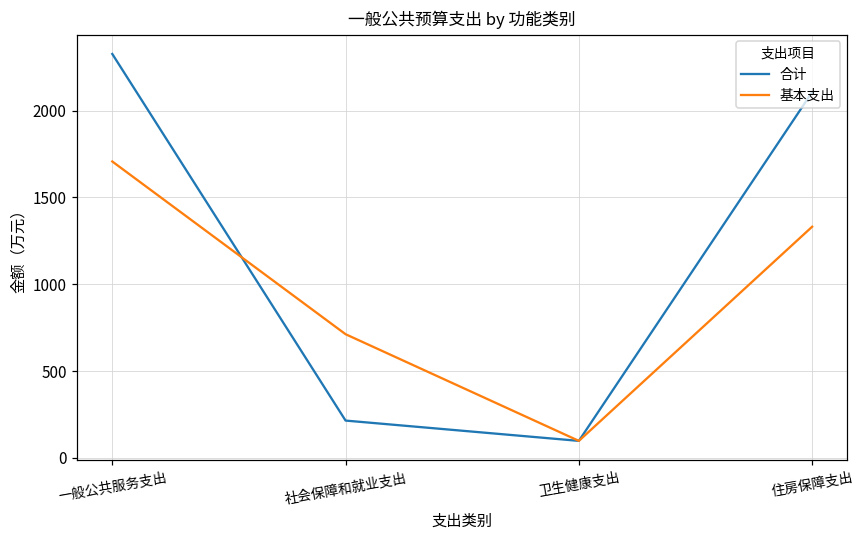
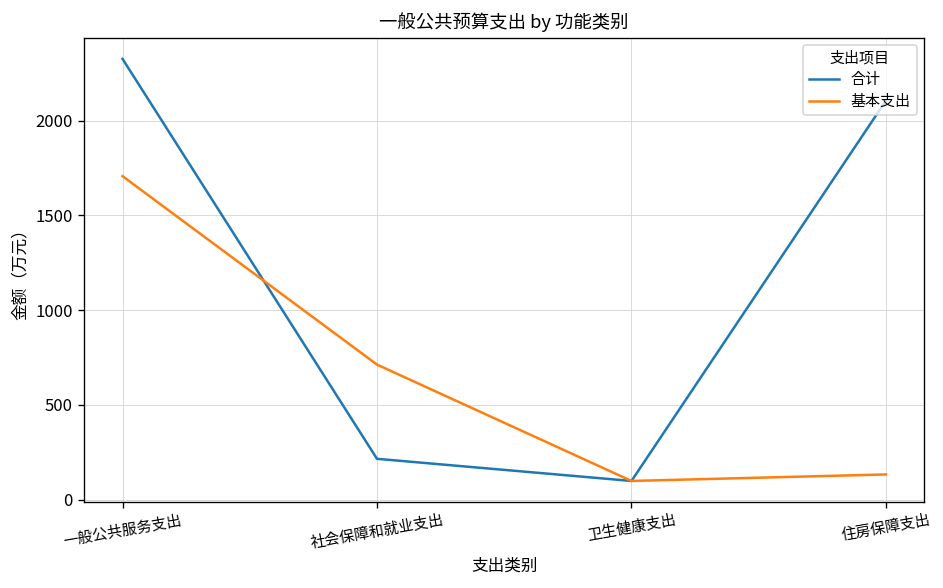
基本支出, 住房保障支出: 1330 -> 130
